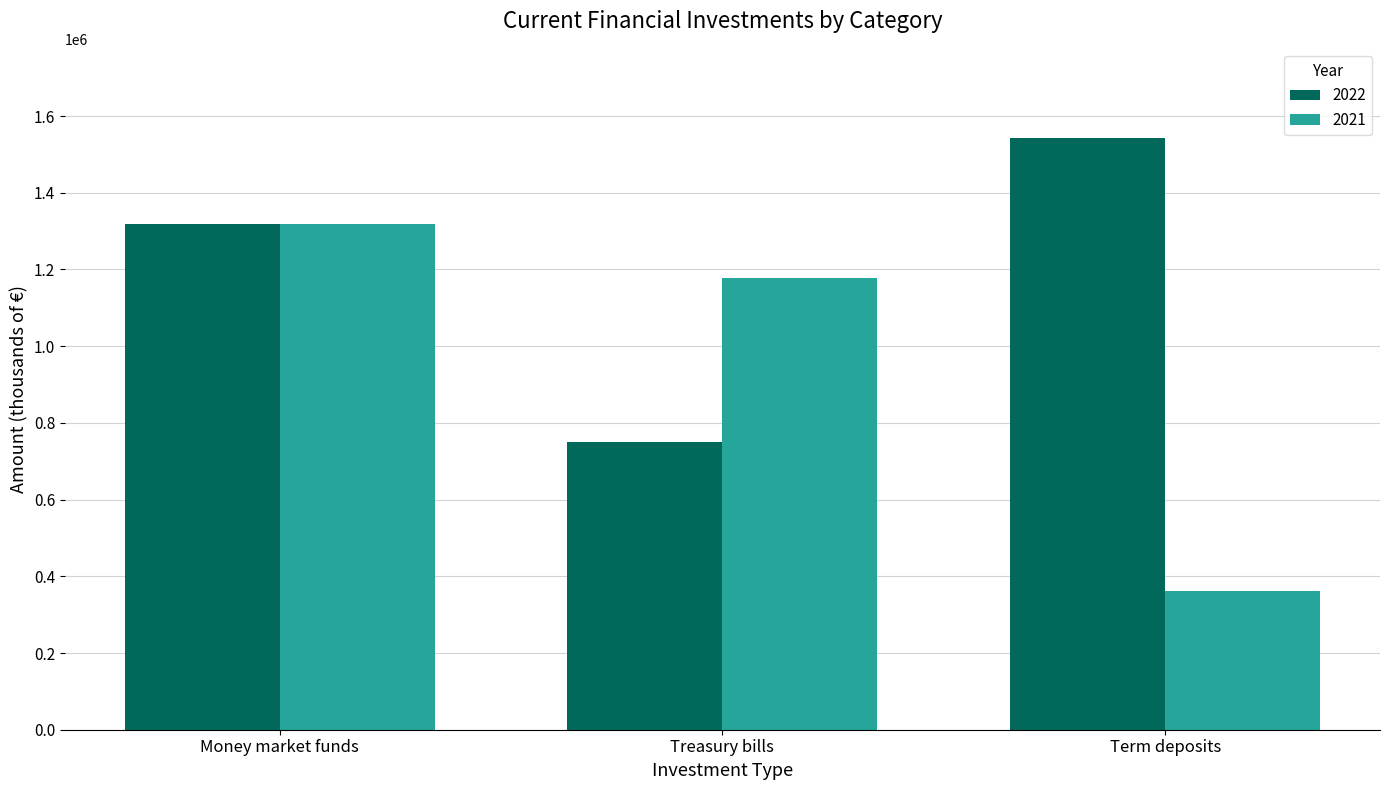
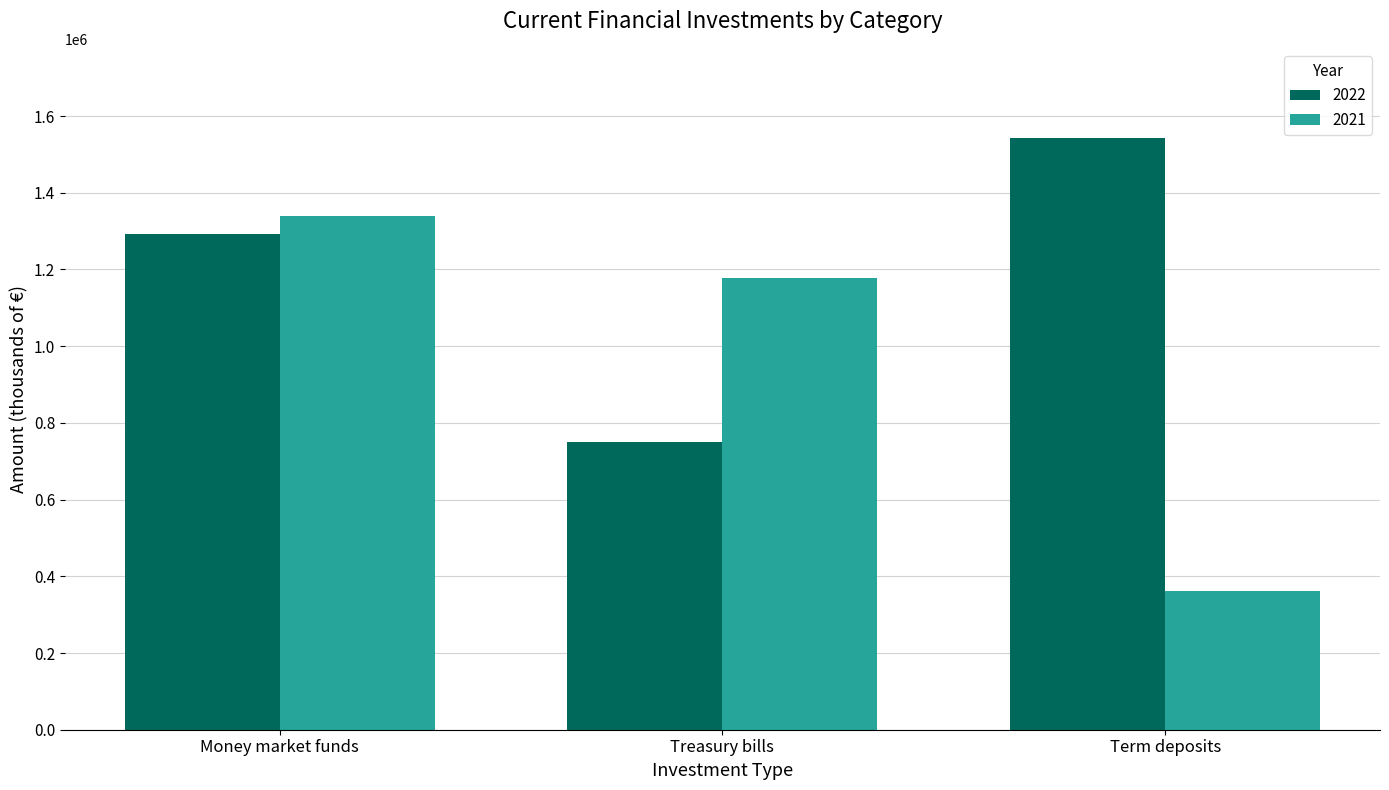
2022, Money market funds: 1320000 -> 1290000
2021, Money market funds: 1320000 -> 1340000
